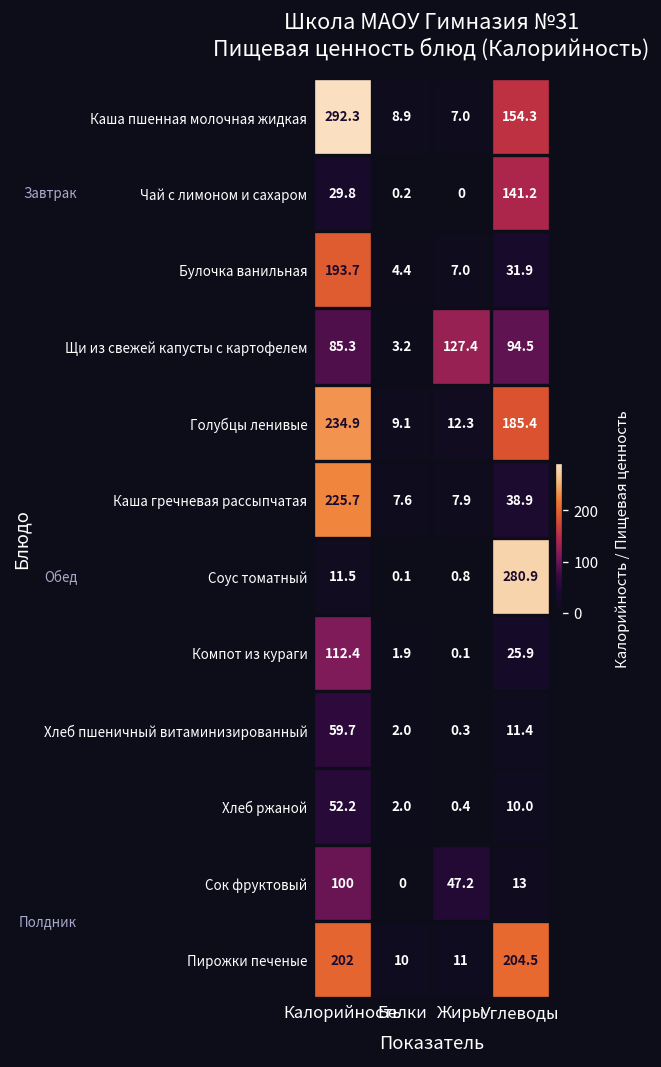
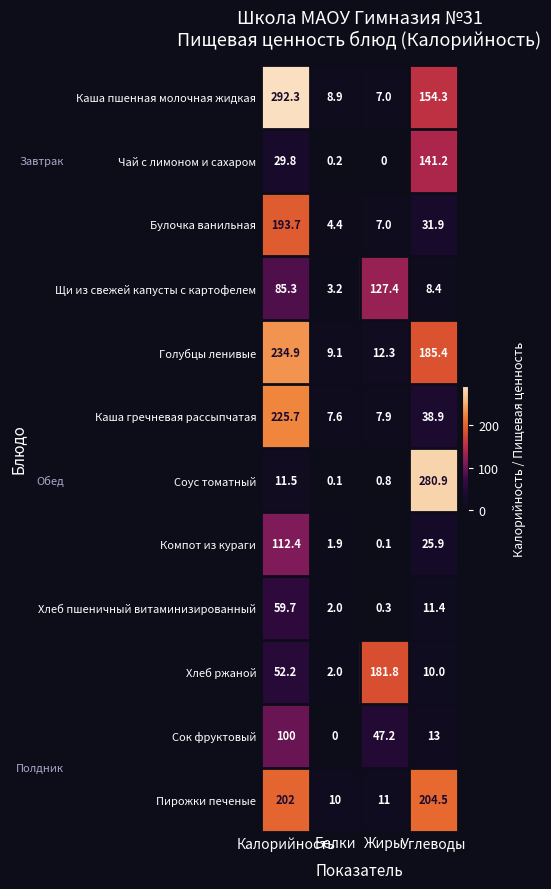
Щи из свежей капусты с картофелем, Углеводы: 94.5 -> 8.4
Хлеб ржаной, Жиры: 0.4 -> 181.8
